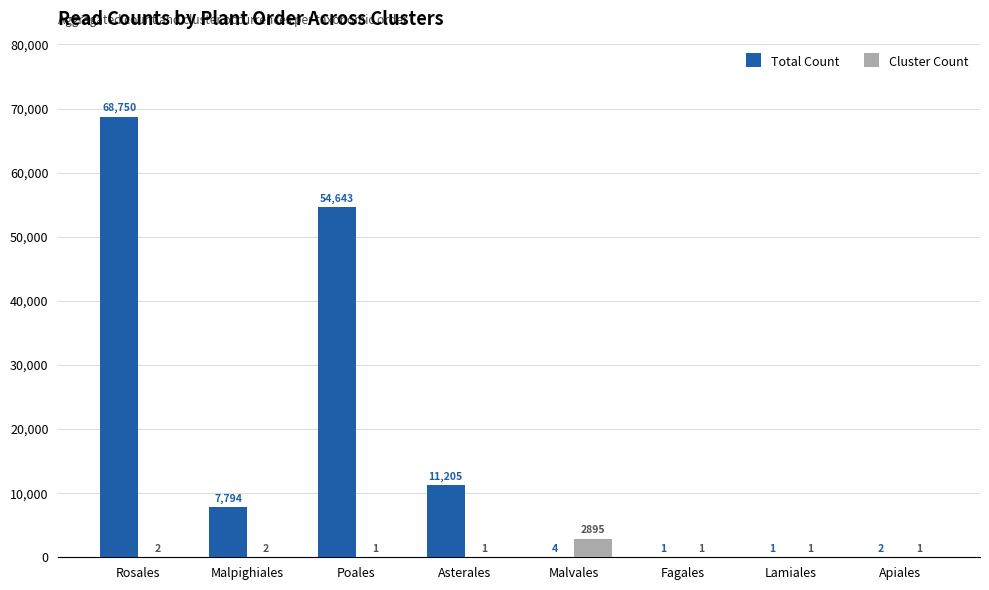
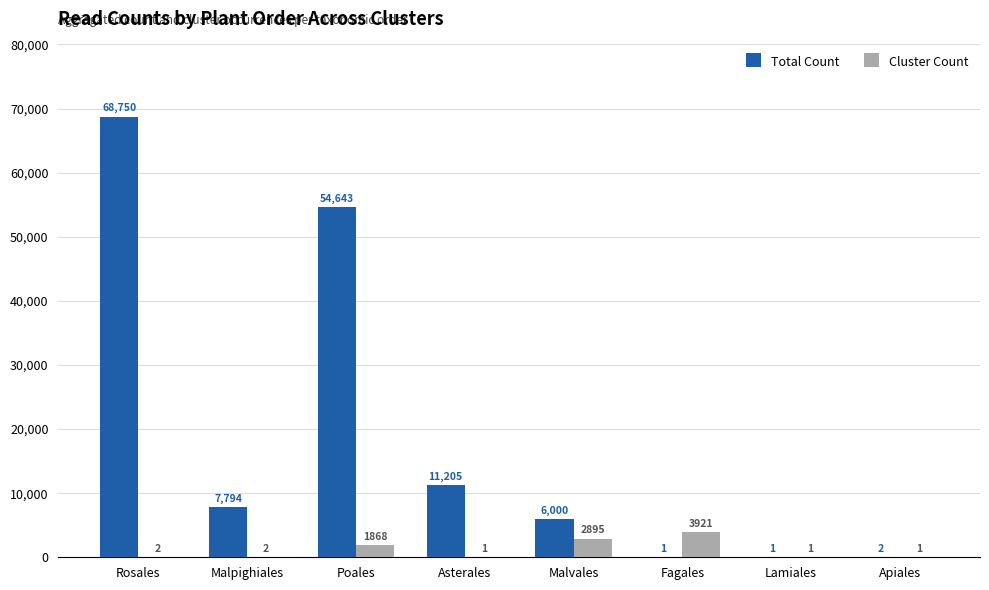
Cluster Count, Poales: 1 -> 1868
Total Count, Malvales: 4 -> 6,000
Cluster Count, Fagales: 1 -> 3921
